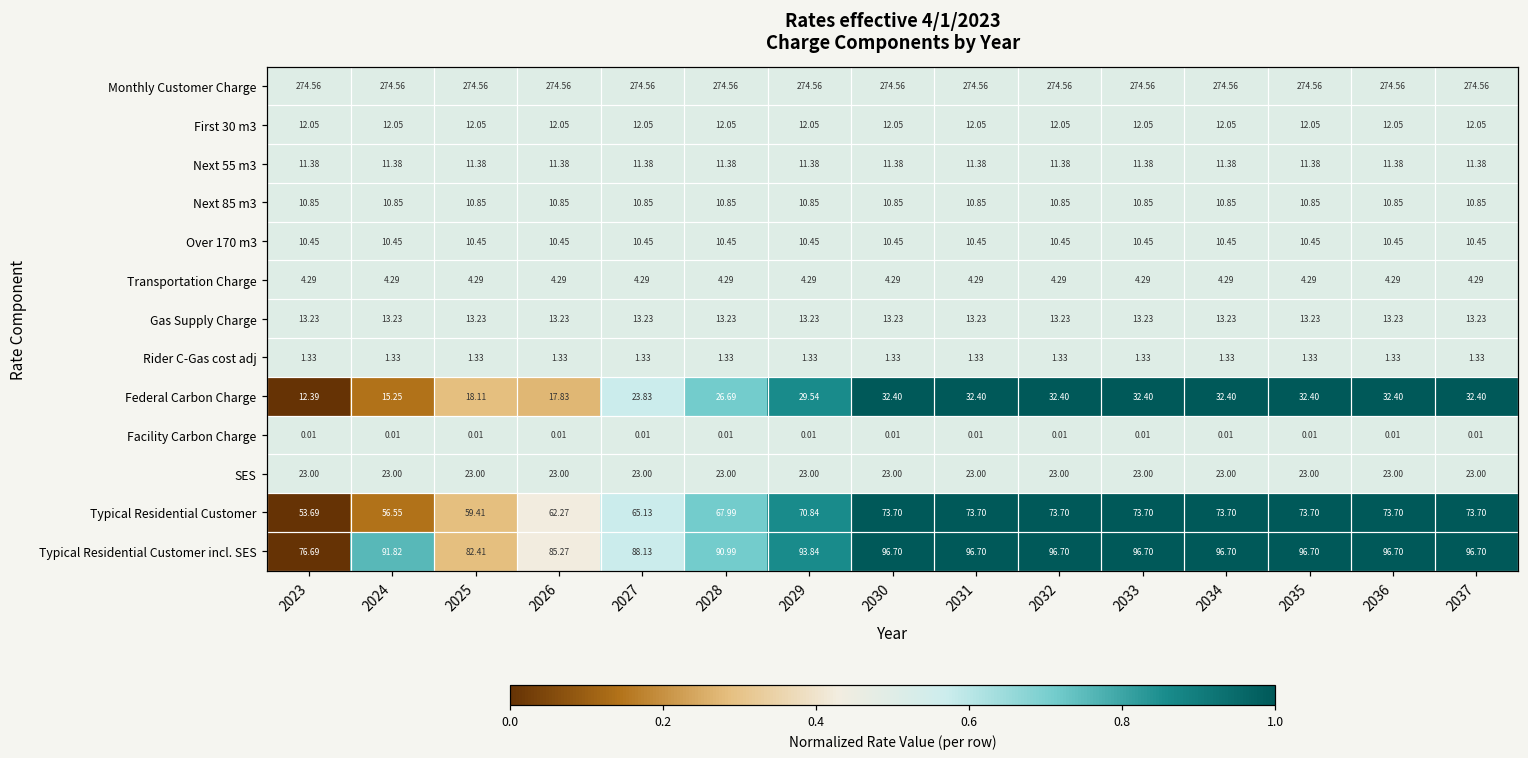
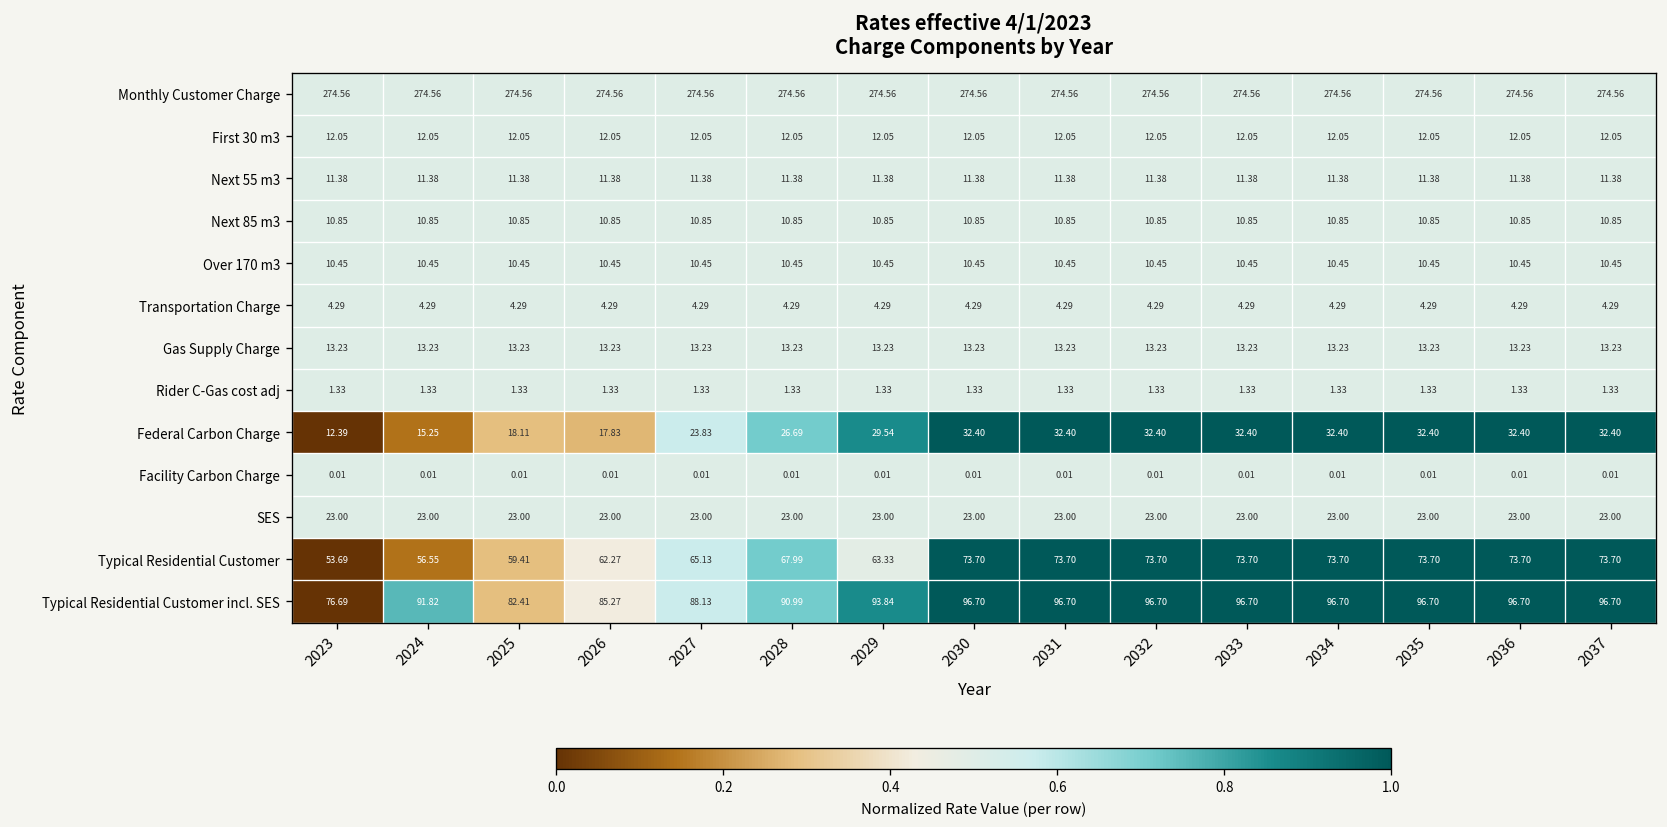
Typical Residential Customer, 2029: 70.84 -> 63.33
